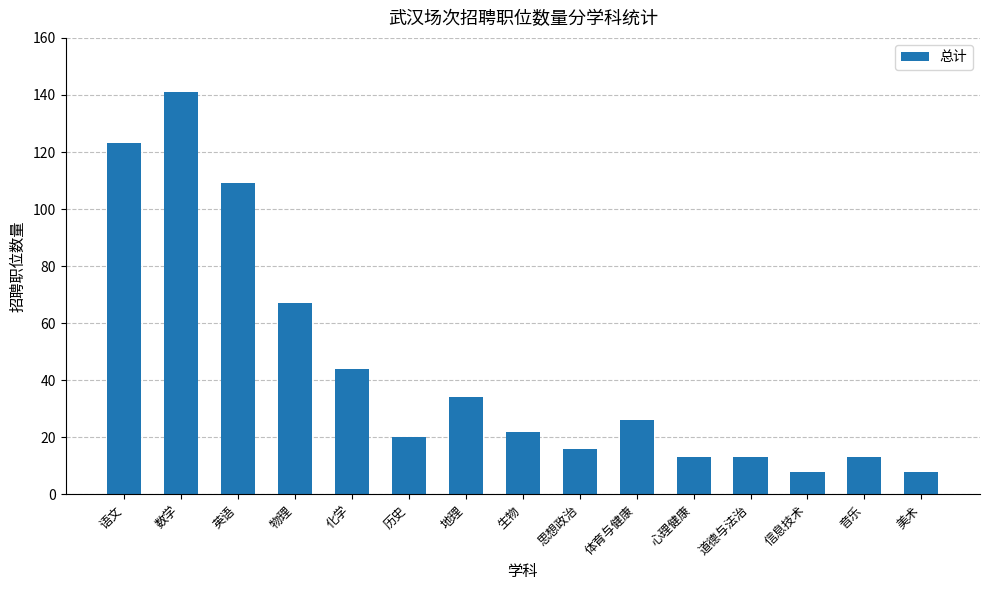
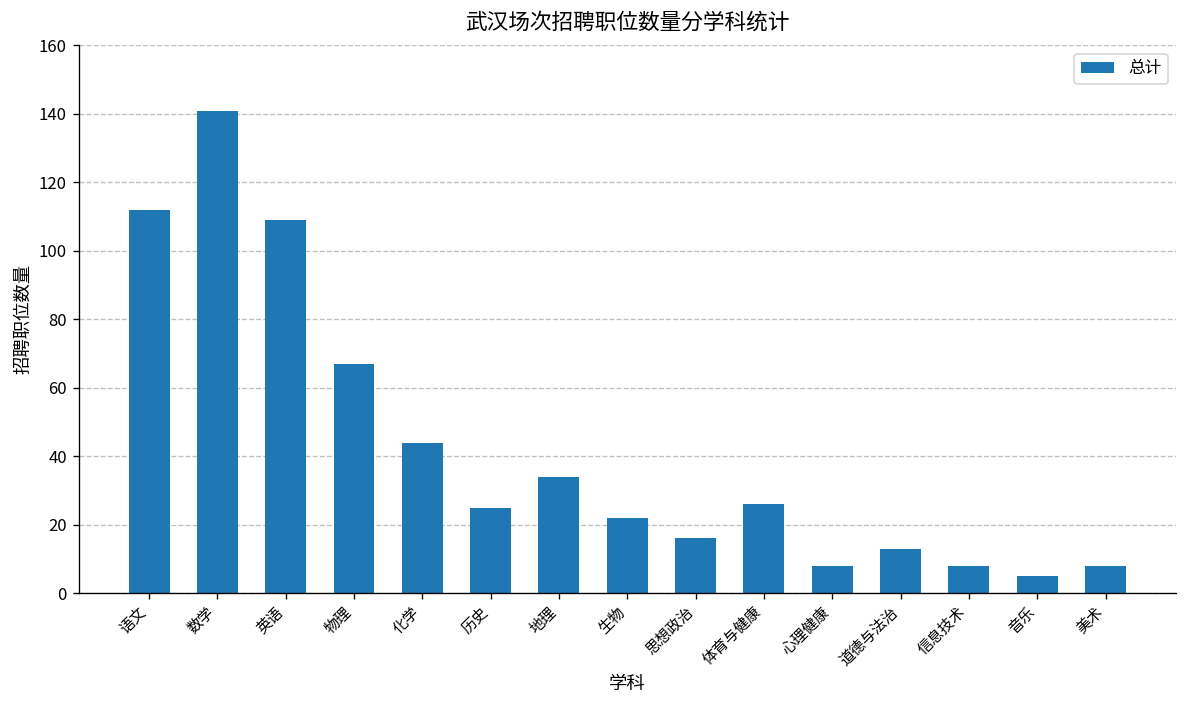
语文: 123 -> 112
历史: 20 -> 25
心理健康: 13 -> 8
音乐: 13 -> 5
